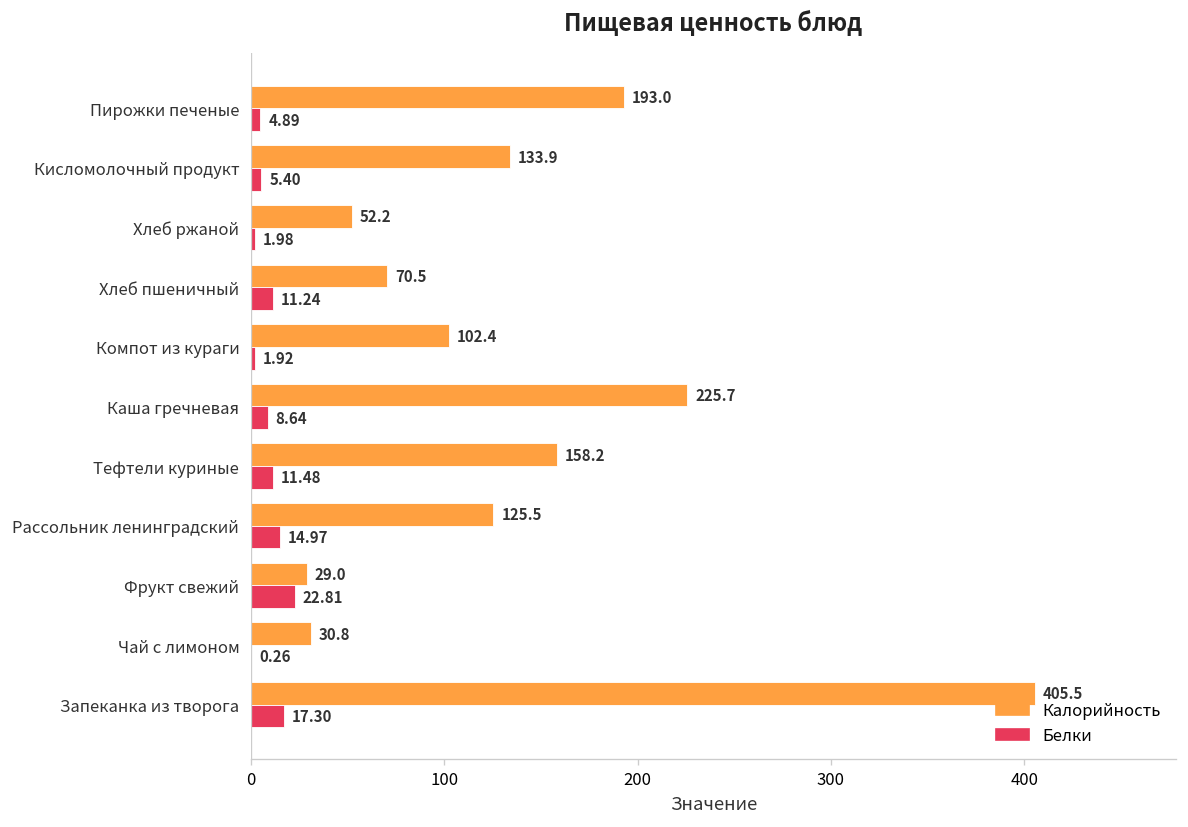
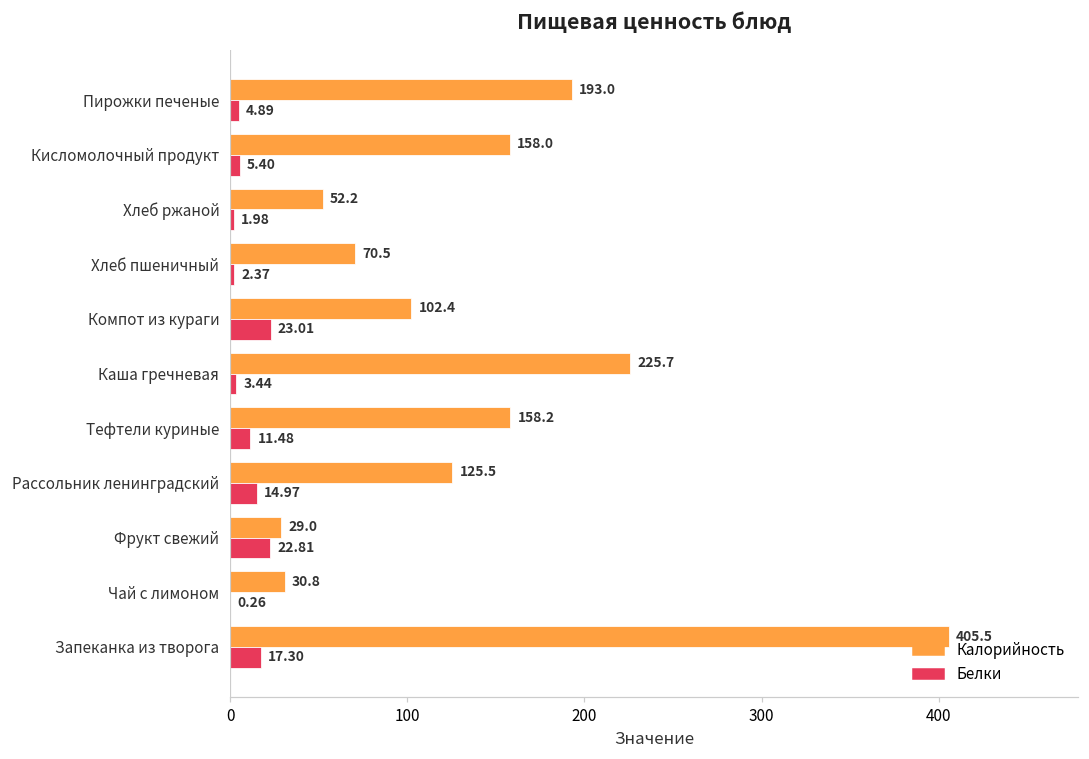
Калорийность, Кисломолочный продукт: 133.9 -> 158.0
Белки, Хлеб пшеничный: 11.24 -> 2.37
Белки, Компот из кураги: 1.92 -> 23.01
Белки, Каша гречневая: 8.64 -> 3.44
